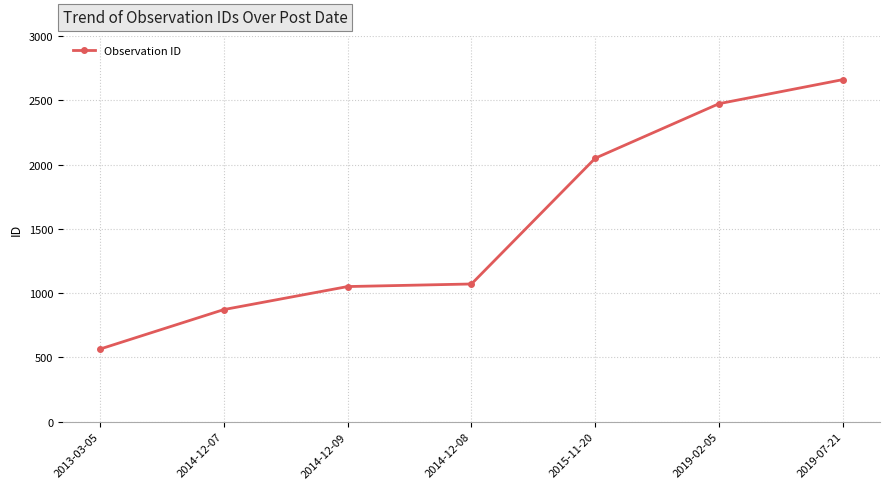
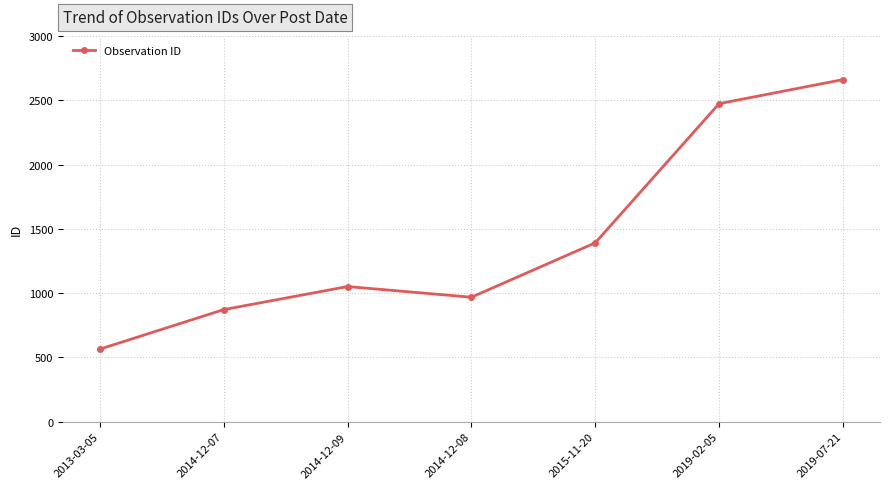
2014-12-08: 1070 -> 970
2015-11-20: 2050 -> 1390
